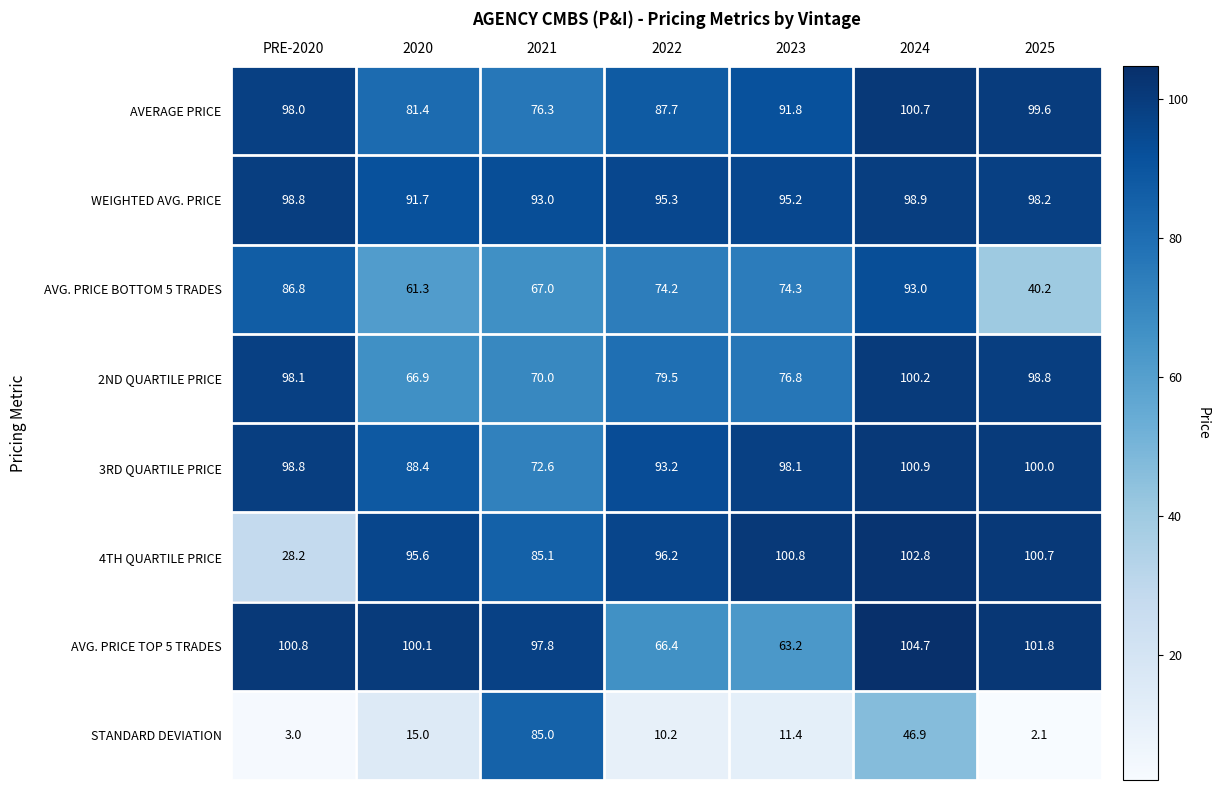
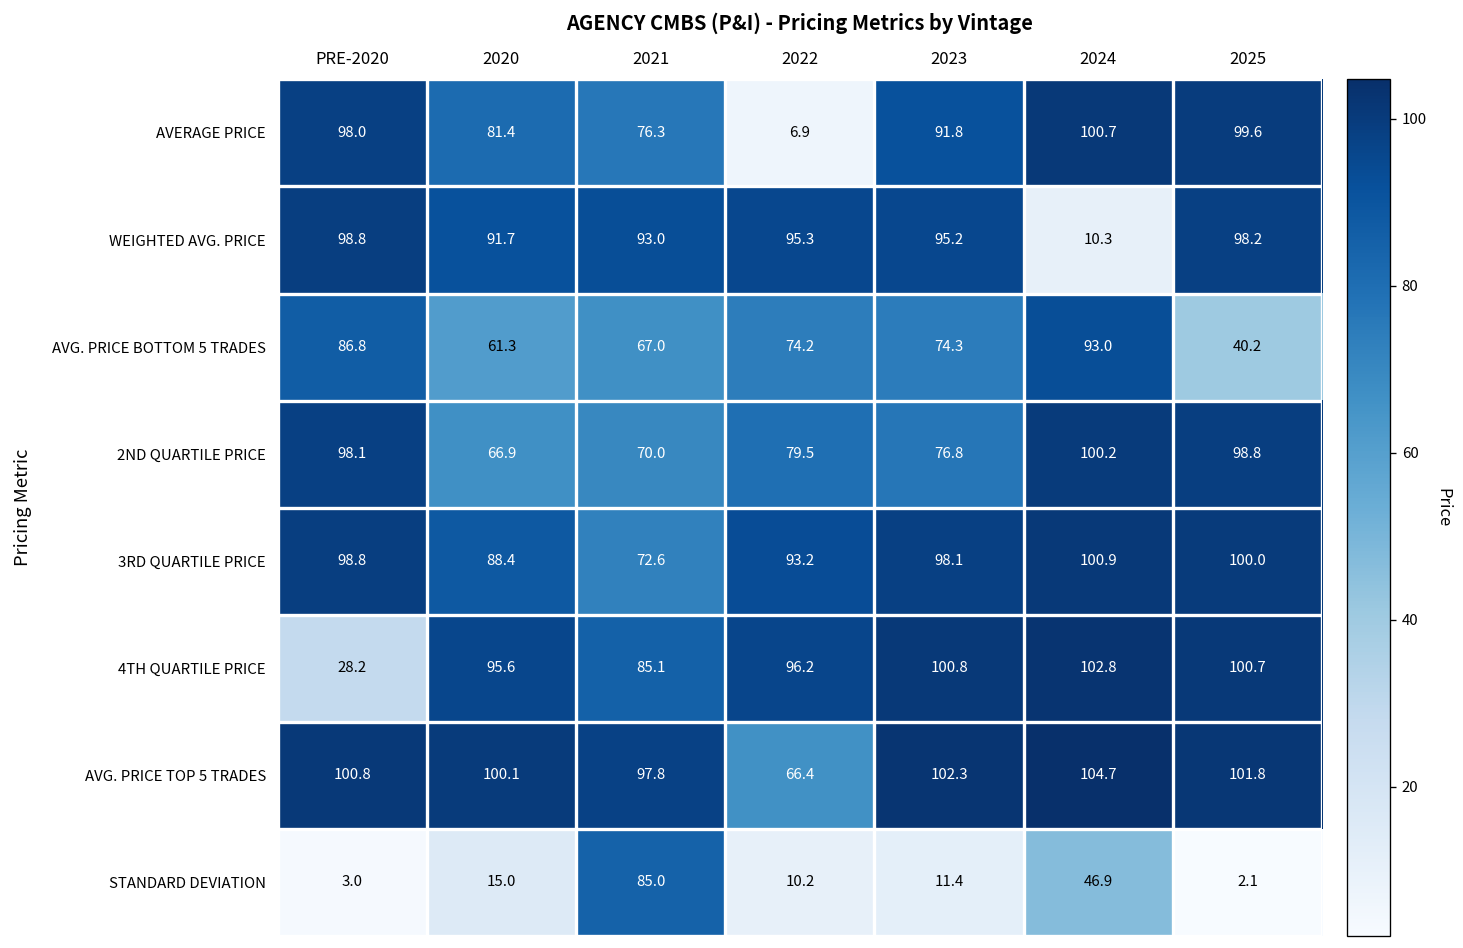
AVERAGE PRICE, 2022: 87.7 -> 6.9
WEIGHTED AVG. PRICE, 2024: 98.9 -> 10.3
AVG. PRICE TOP 5 TRADES, 2023: 63.2 -> 102.3
